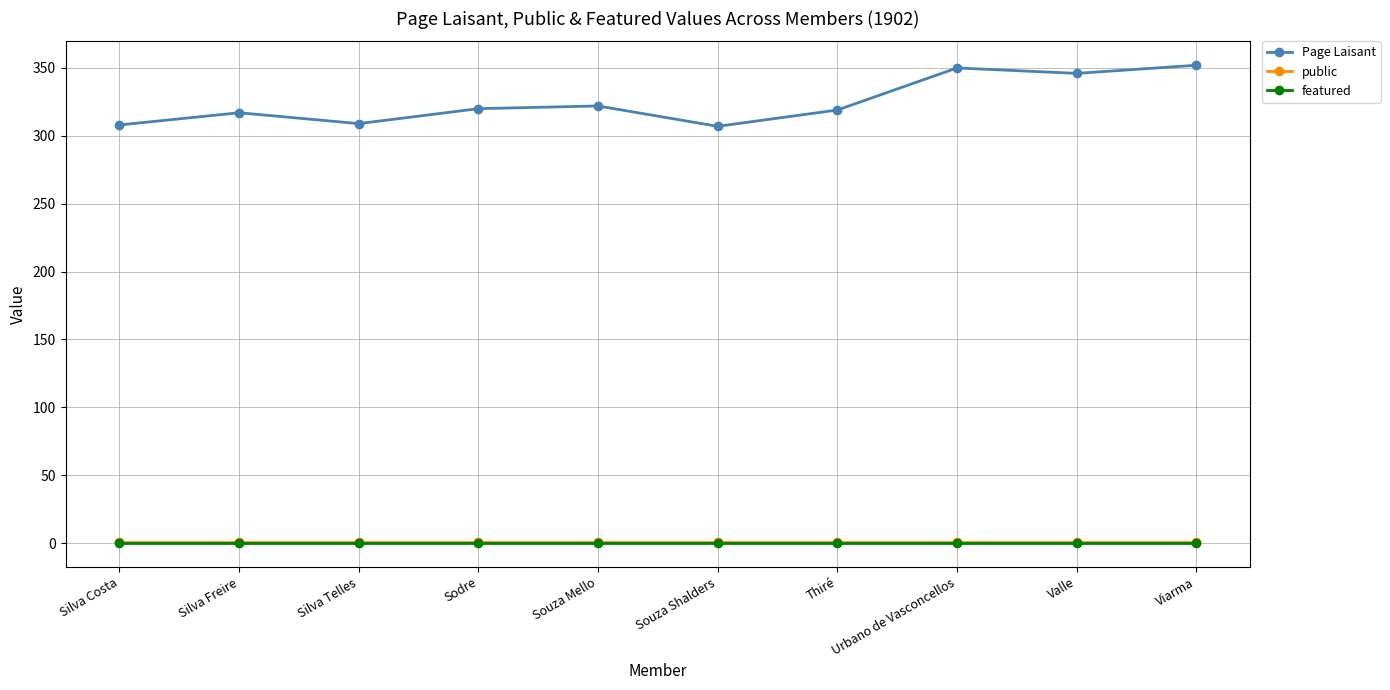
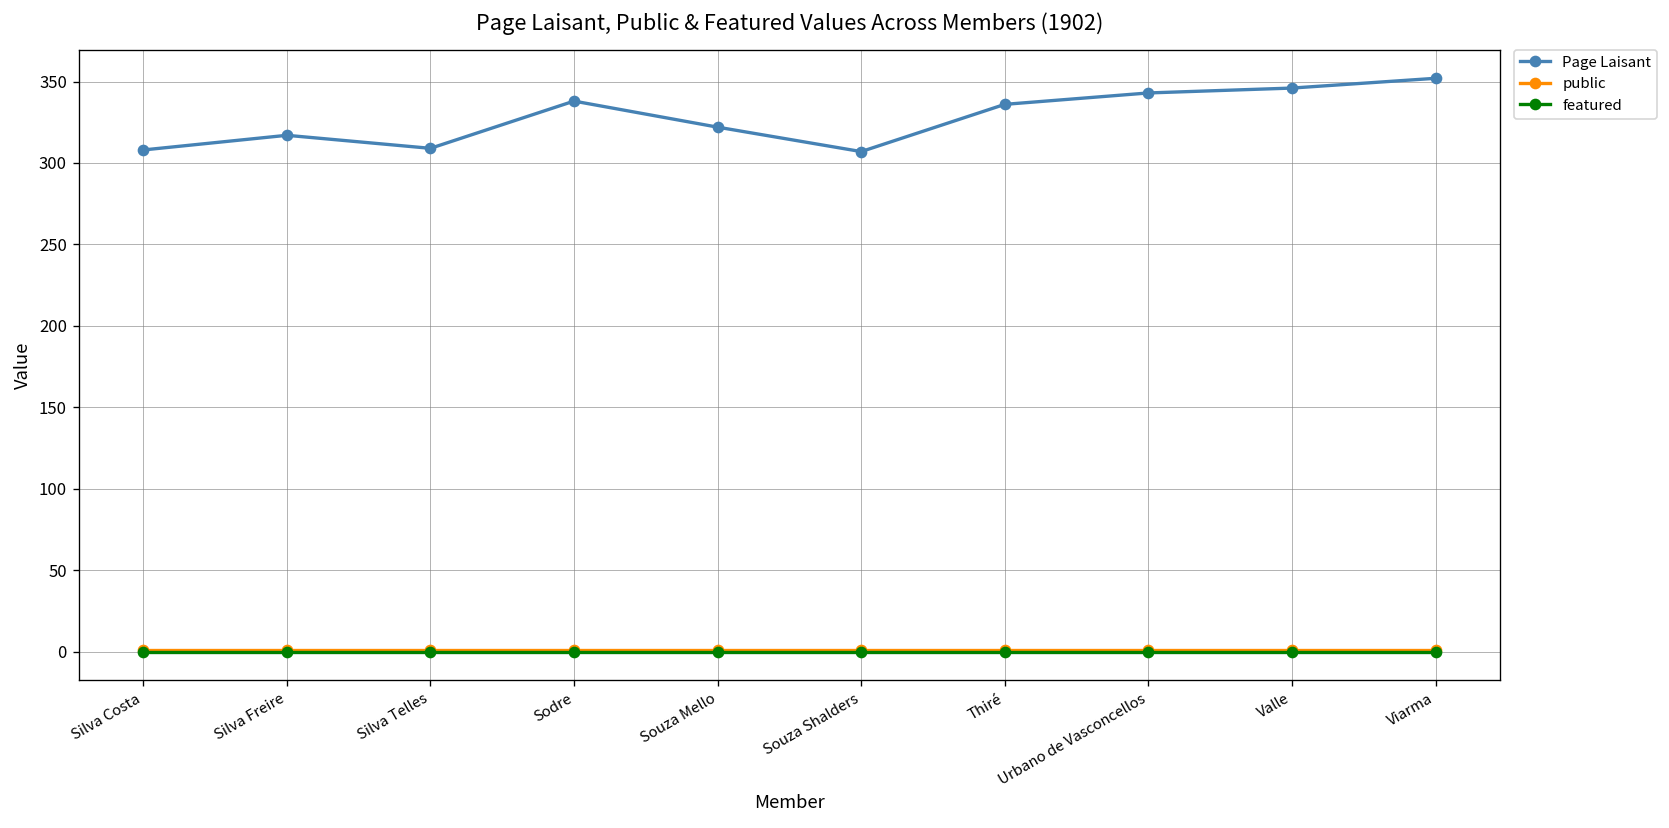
Page Laisant, Sodre: 320 -> 338
Page Laisant, Thiré: 319 -> 336
Page Laisant, Urbano de Vasconcellos: 350 -> 343
